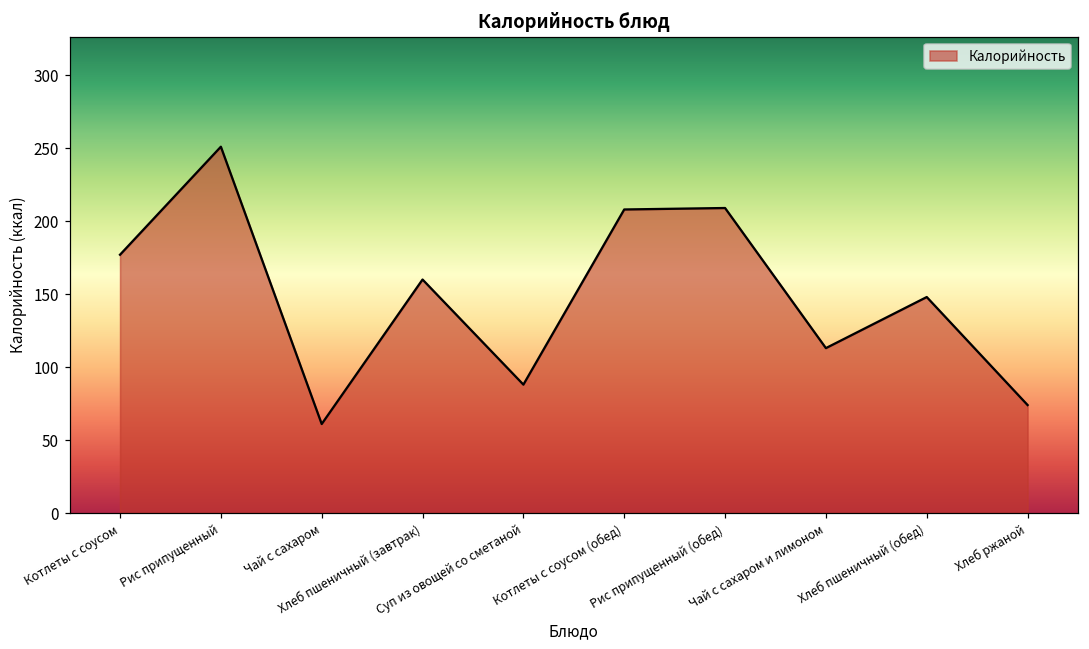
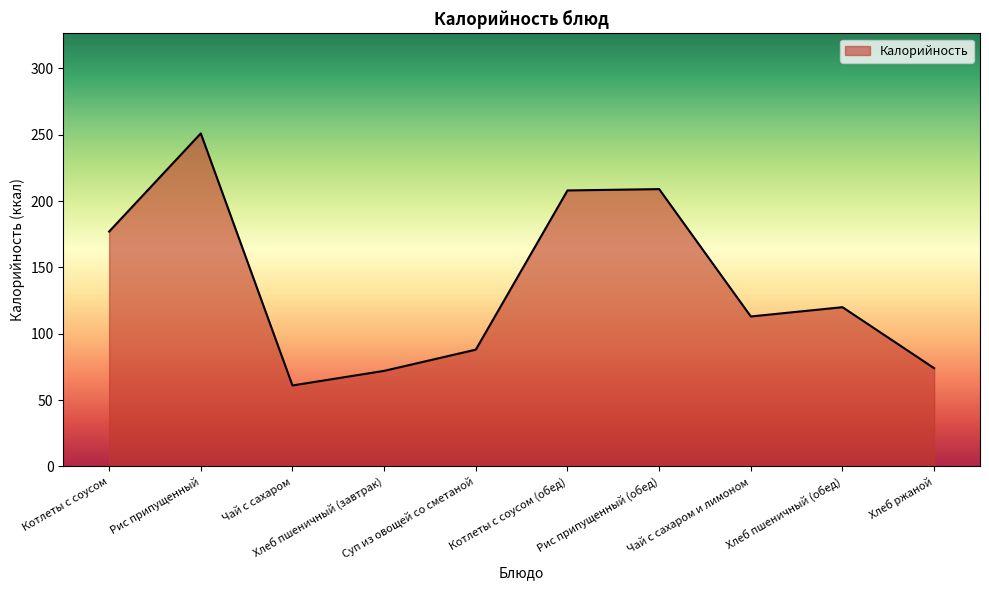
Хлеб пшеничный (завтрак): 160 -> 72
Хлеб пшеничный (обед): 148 -> 120
